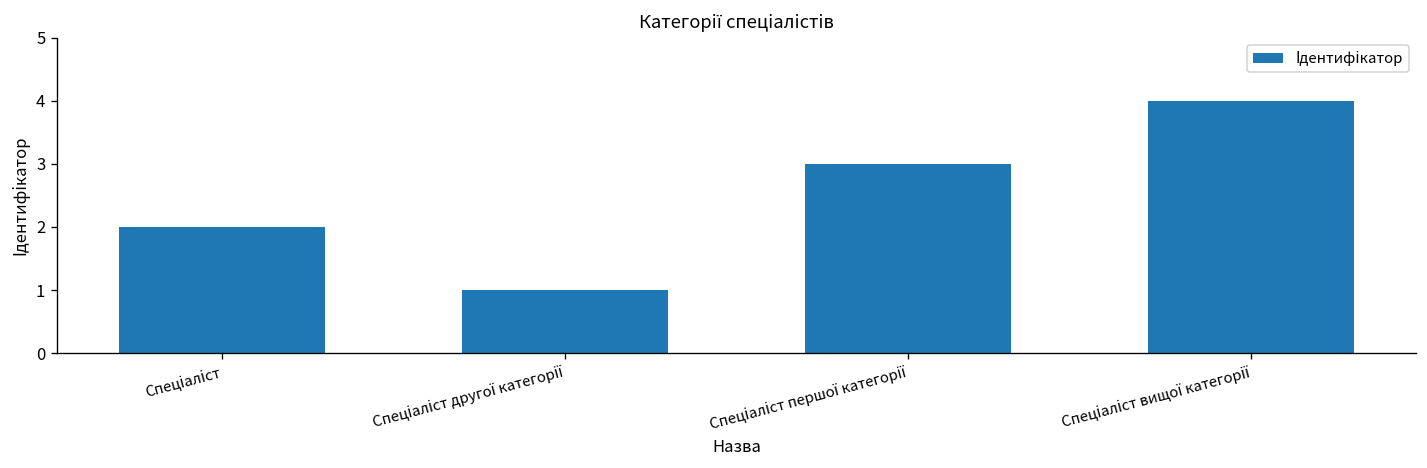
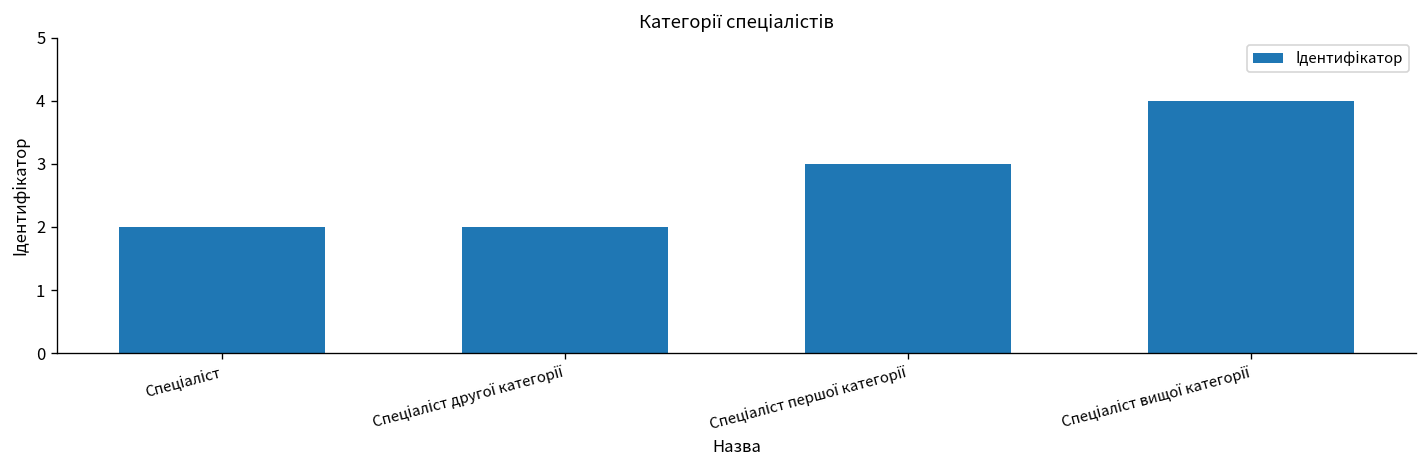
Спеціаліст другої категорії: 1 -> 2
